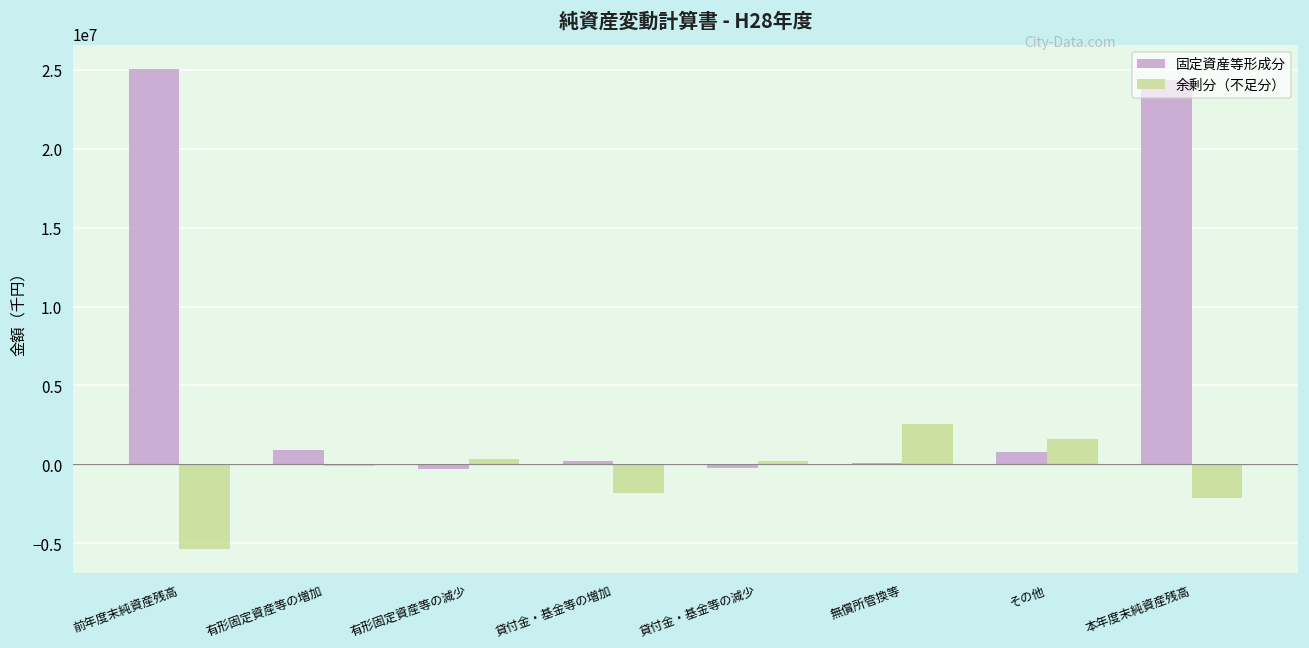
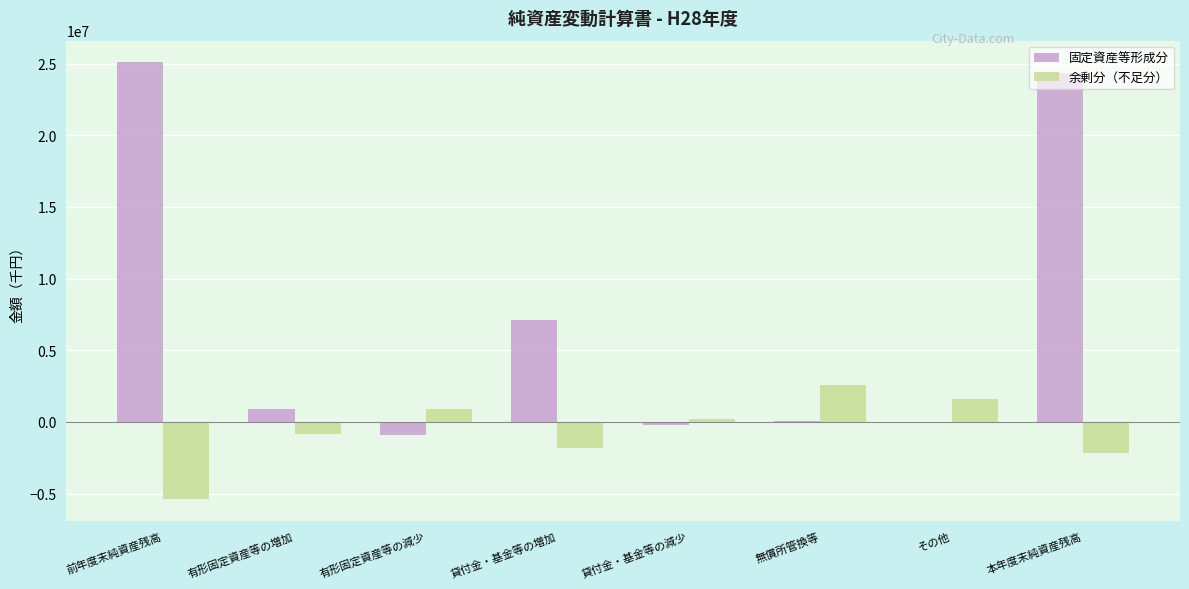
余剰分（不足分）, 有形固定資産等の増加: -100000 -> -900000
固定資産等形成分, 有形固定資産等の減少: -300000 -> -900000
余剰分（不足分）, 有形固定資産等の減少: 300000 -> 900000
固定資産等形成分, 貸付金・基金等の増加: 200000 -> 7100000
固定資産等形成分, その他: 800000 -> 0
